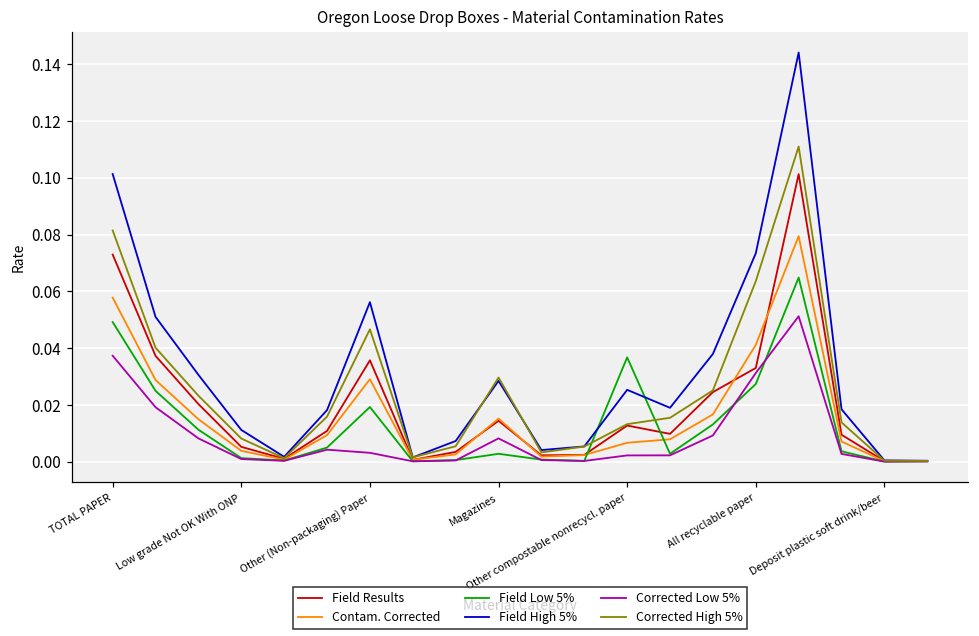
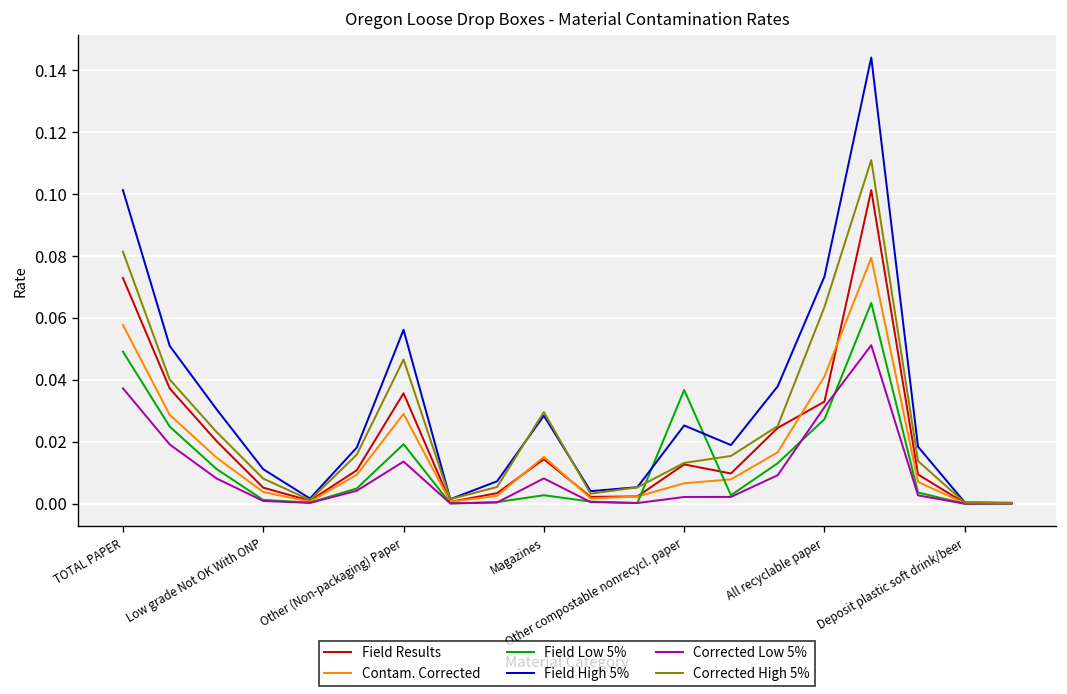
Corrected Low 5%, Other (Non-packaging) Paper: 0.003 -> 0.014
